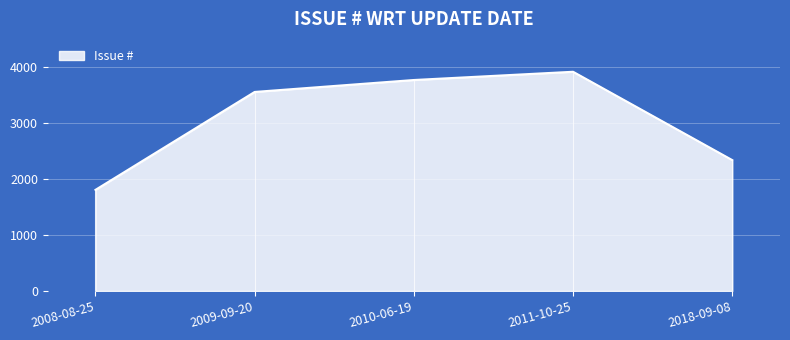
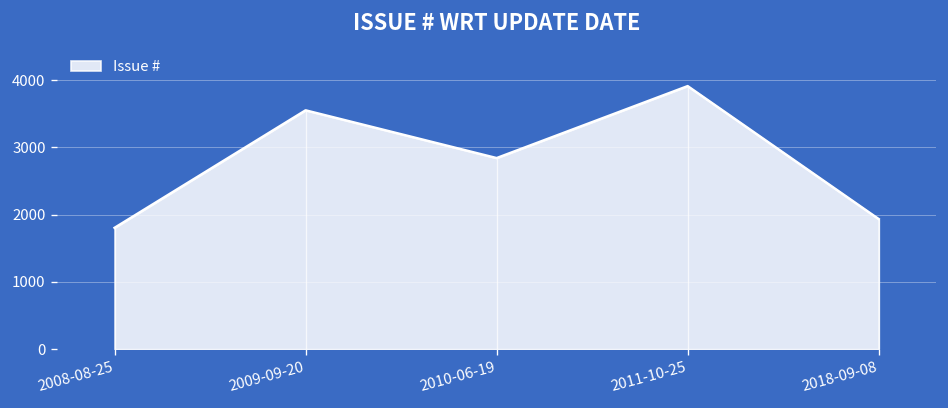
2010-06-19: 3800 -> 2800
2018-09-08: 2300 -> 1900
